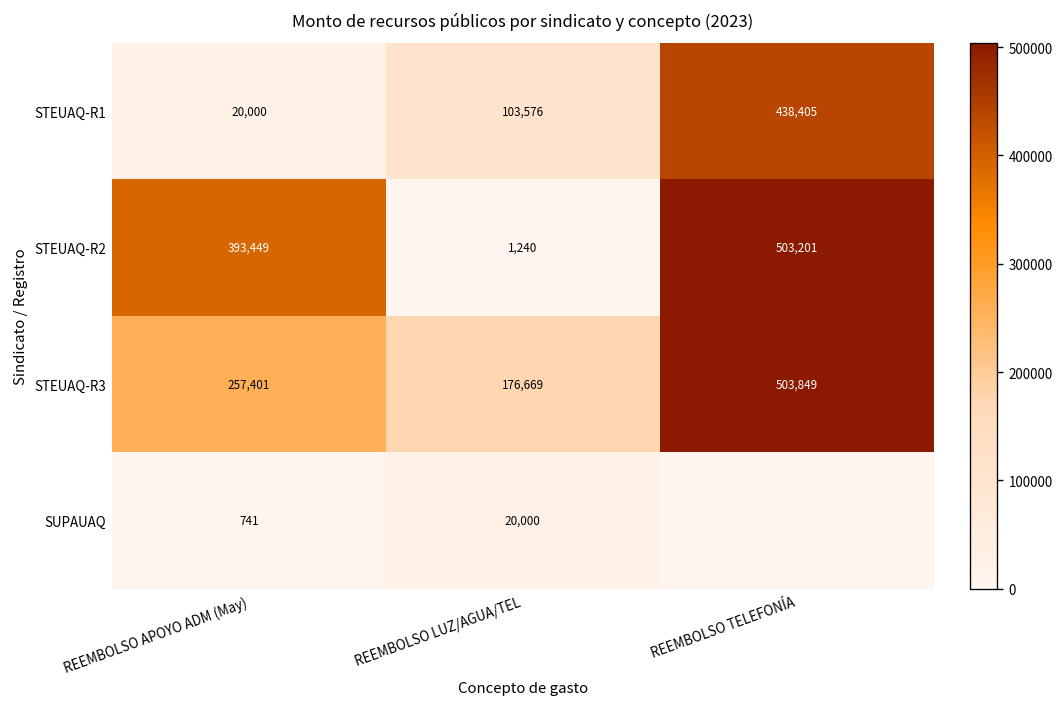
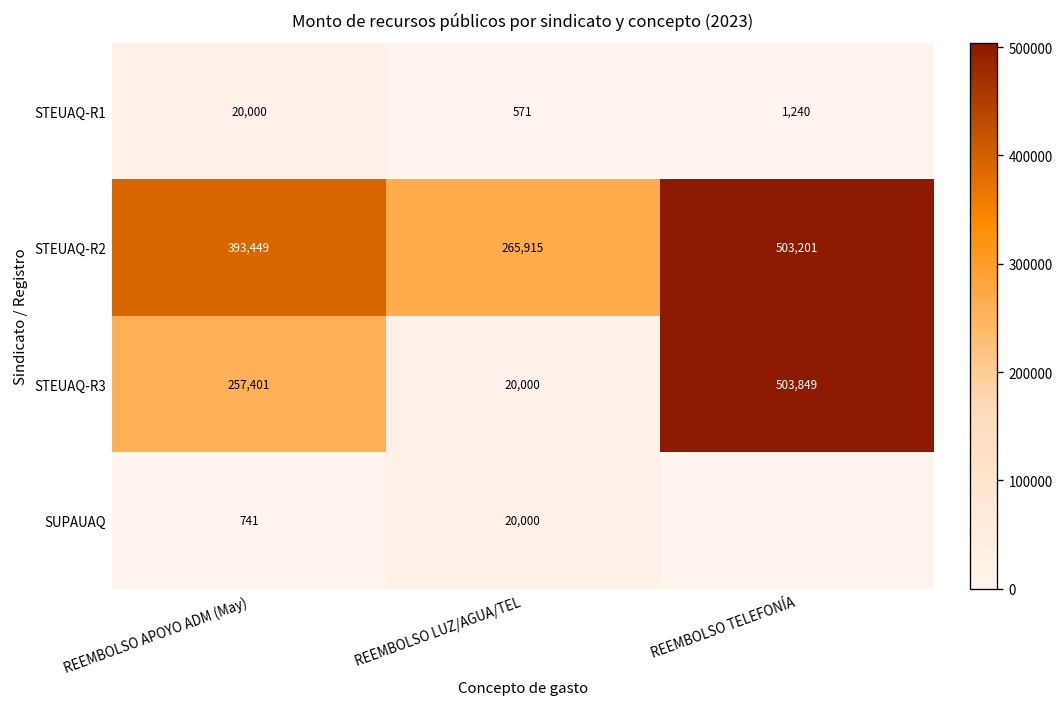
STEUAQ-R1, REEMBOLSO LUZ/AGUA/TEL: 103,576 -> 571
STEUAQ-R1, REEMBOLSO TELEFONÍA: 438,405 -> 1,240
STEUAQ-R2, REEMBOLSO LUZ/AGUA/TEL: 1,240 -> 265,915
STEUAQ-R3, REEMBOLSO LUZ/AGUA/TEL: 176,669 -> 20,000
